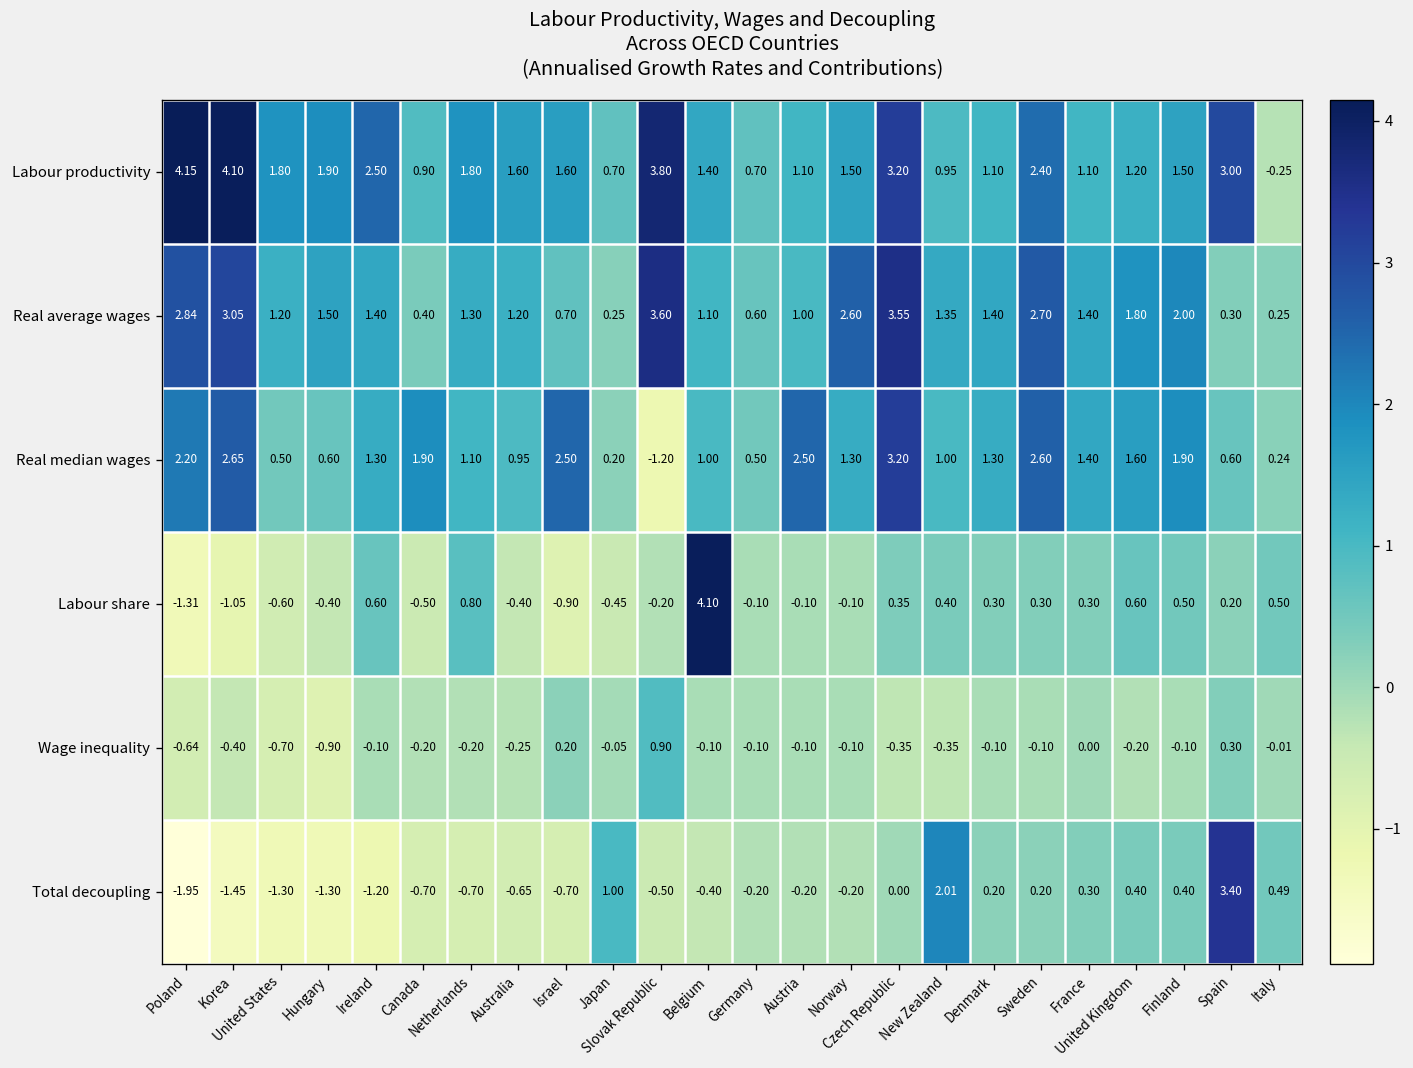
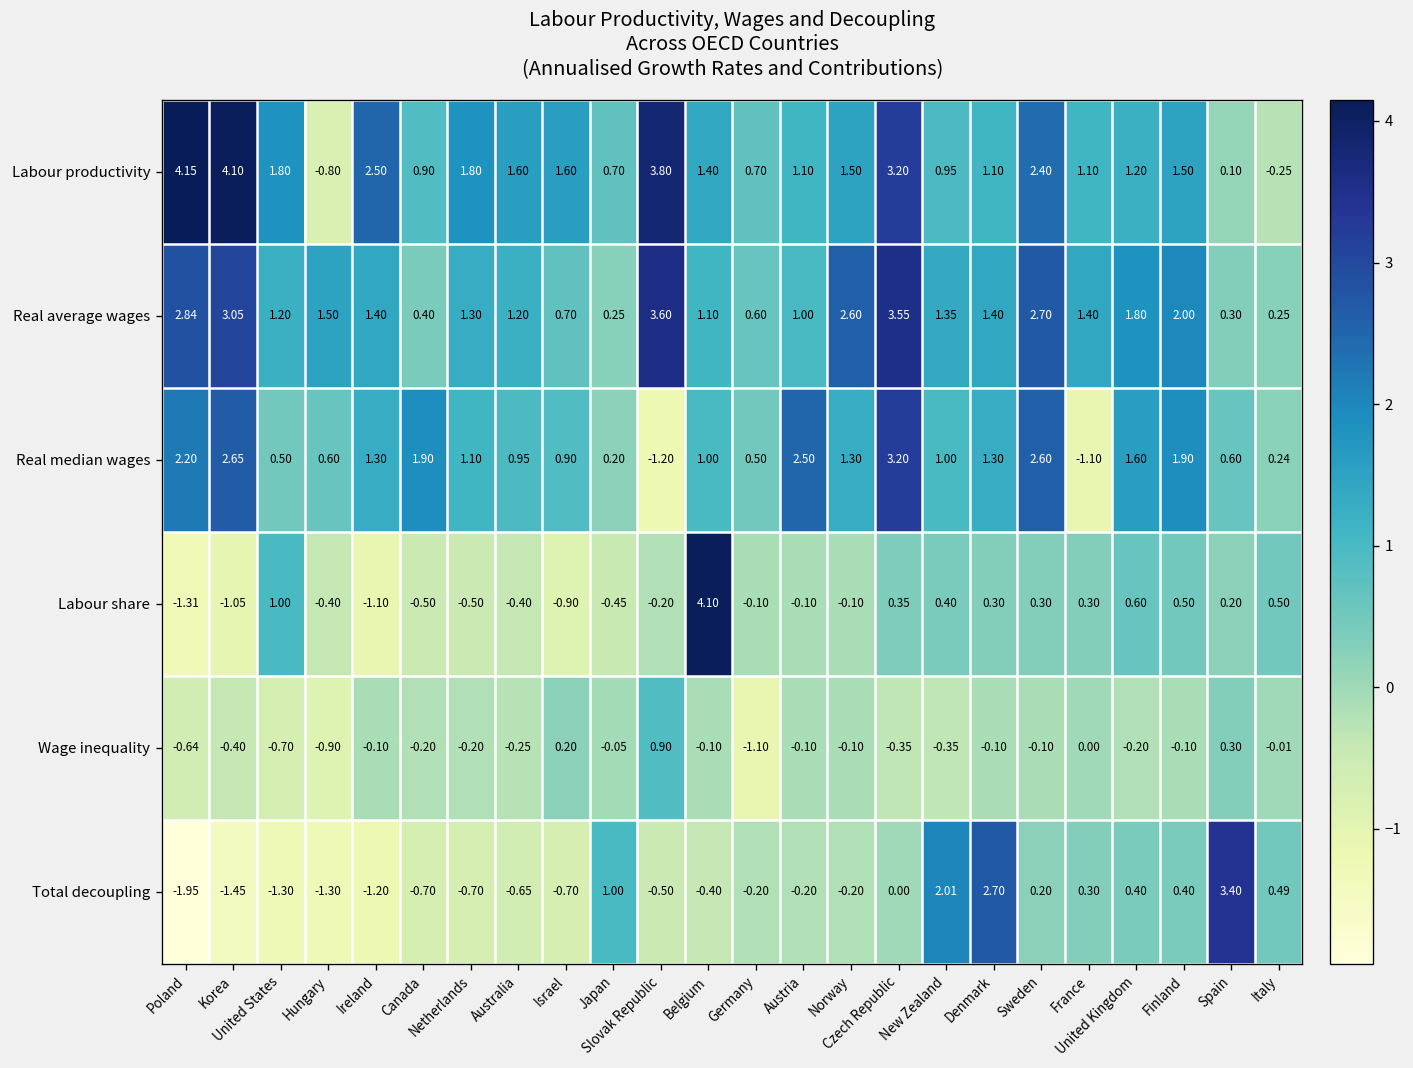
Labour productivity, Hungary: 1.90 -> -0.80
Labour productivity, Spain: 3.00 -> 0.10
Real median wages, Israel: 2.50 -> 0.90
Real median wages, France: 1.40 -> -1.10
Labour share, United States: -0.60 -> 1.00
Labour share, Ireland: 0.60 -> -1.10
Labour share, Netherlands: 0.80 -> -0.50
Wage inequality, Germany: -0.10 -> -1.10
Total decoupling, Denmark: 0.20 -> 2.70
